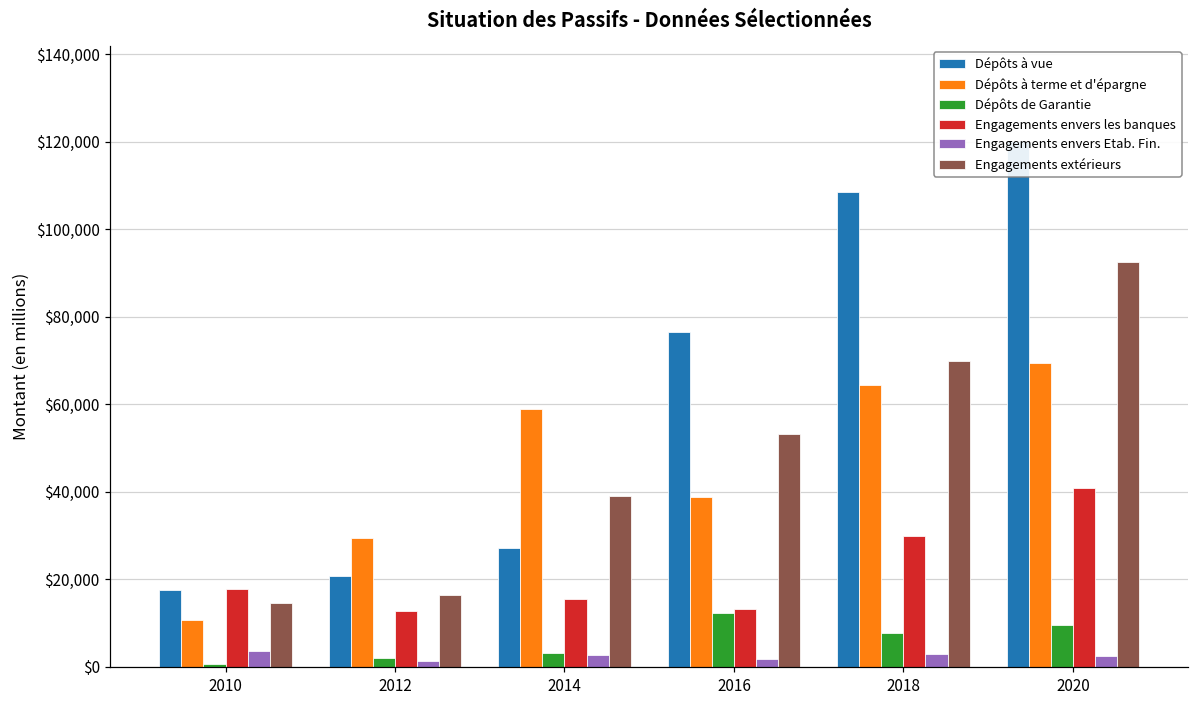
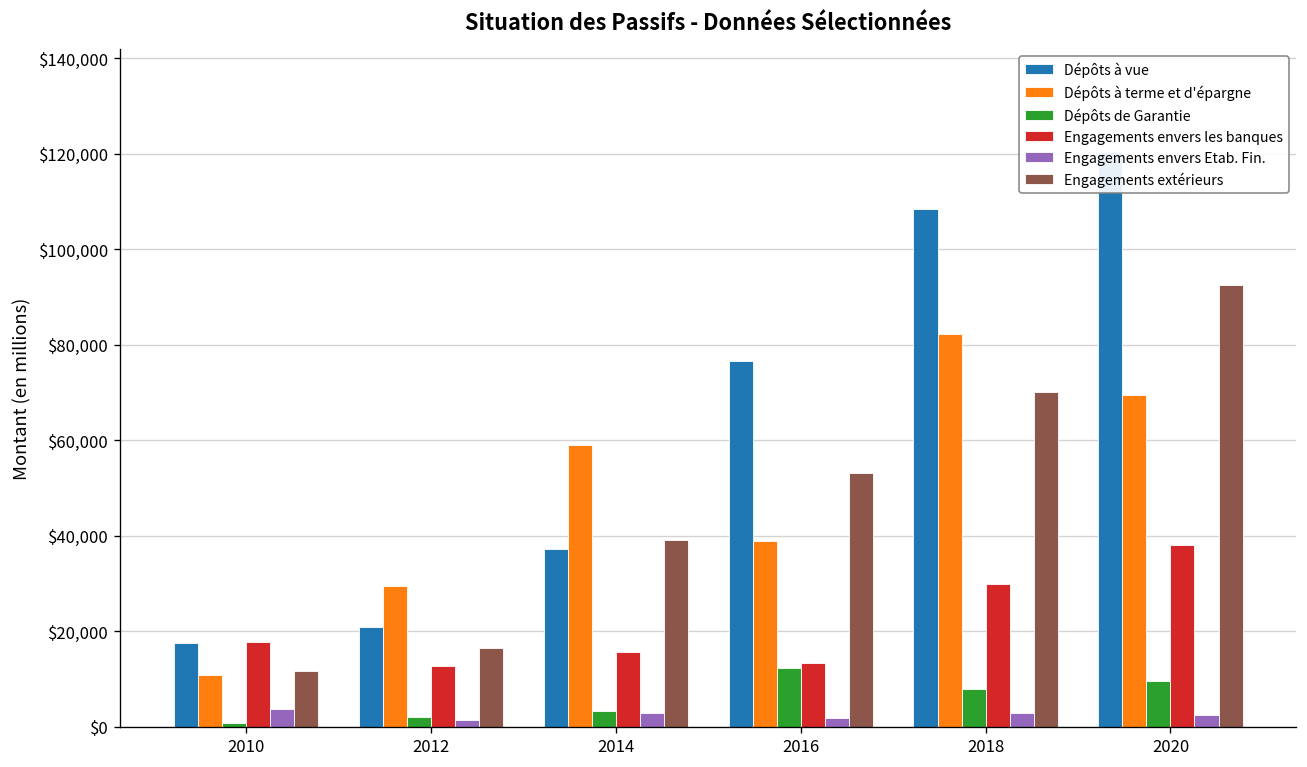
Engagements extérieurs, 2010: $15,000 -> $12,000
Dépôts à vue, 2014: $27,000 -> $37,000
Dépôts à terme et d'épargne, 2018: $65,000 -> $82,000
Engagements envers les banques, 2020: $41,000 -> $38,000
